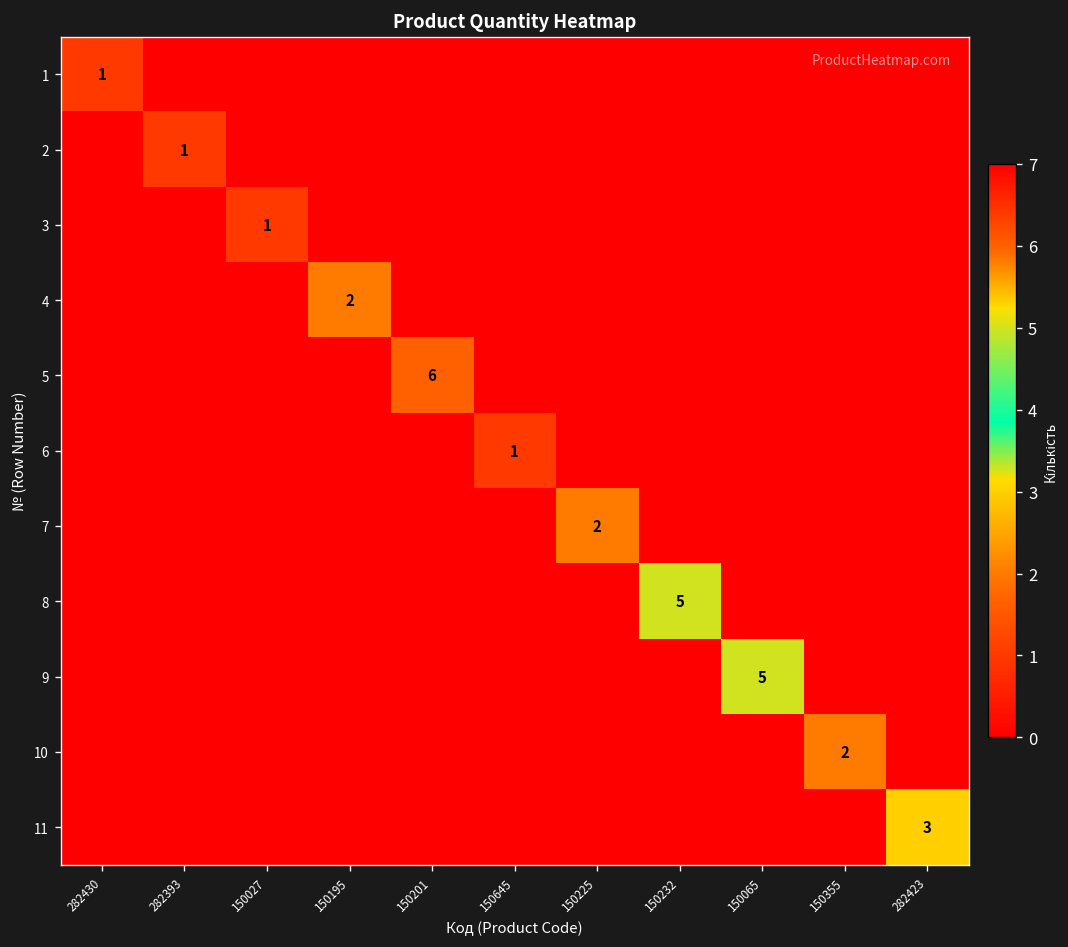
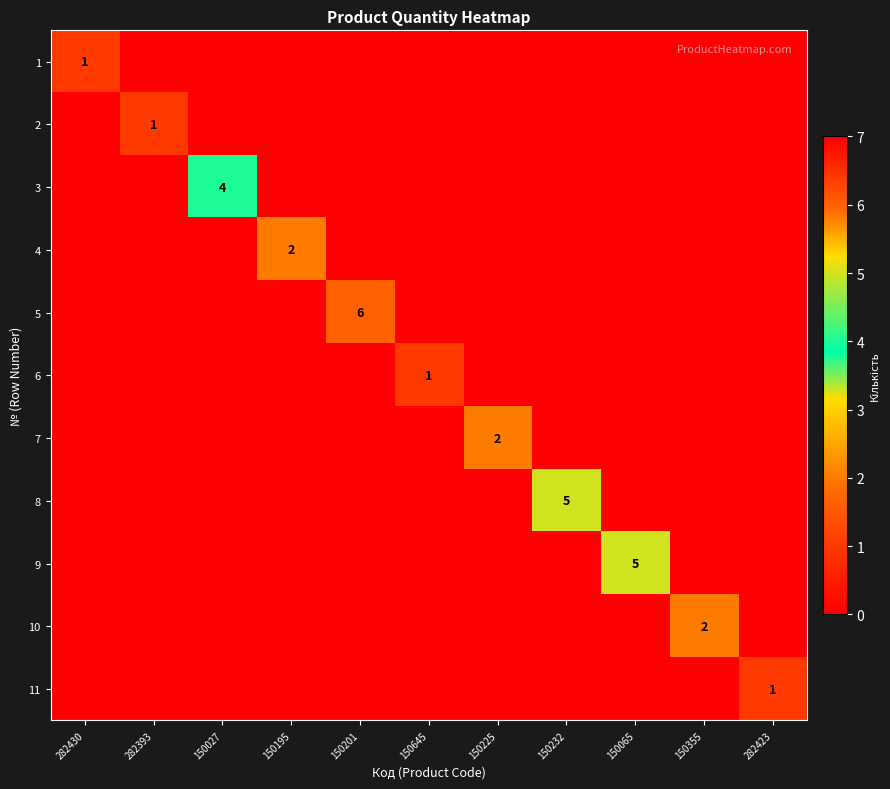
3, 150027: 1 -> 4
11, 282423: 3 -> 1
